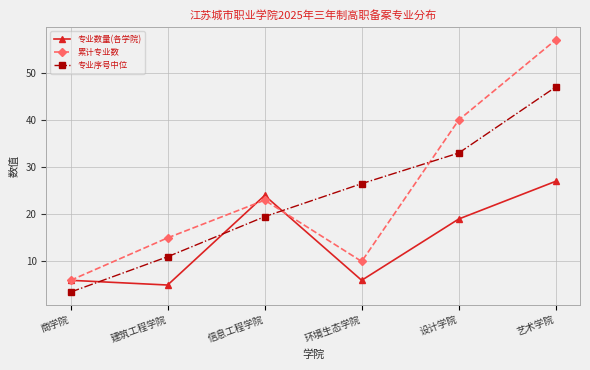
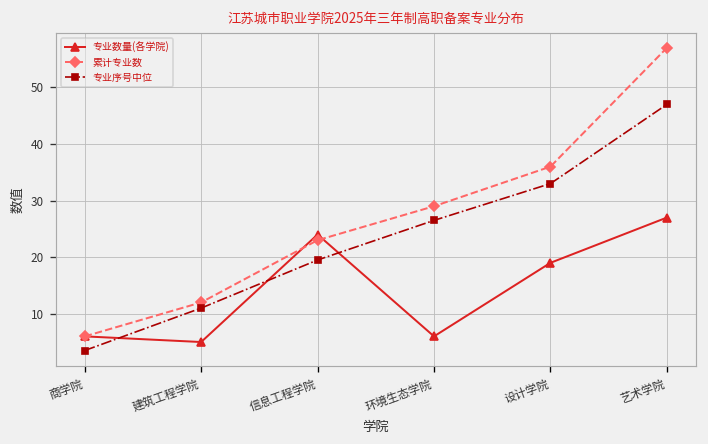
累计专业数, 建筑工程学院: 15 -> 12
累计专业数, 环境生态学院: 10 -> 29
累计专业数, 设计学院: 40 -> 36
